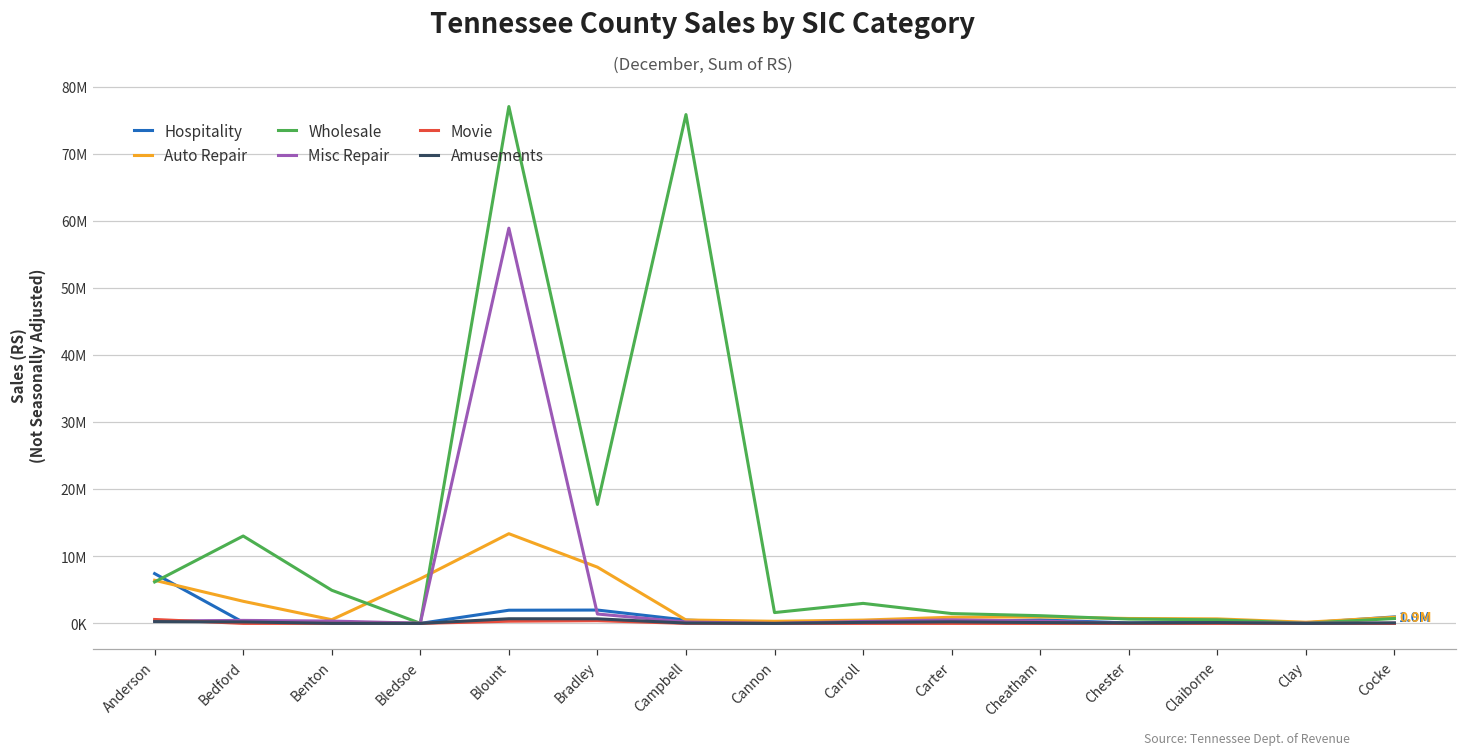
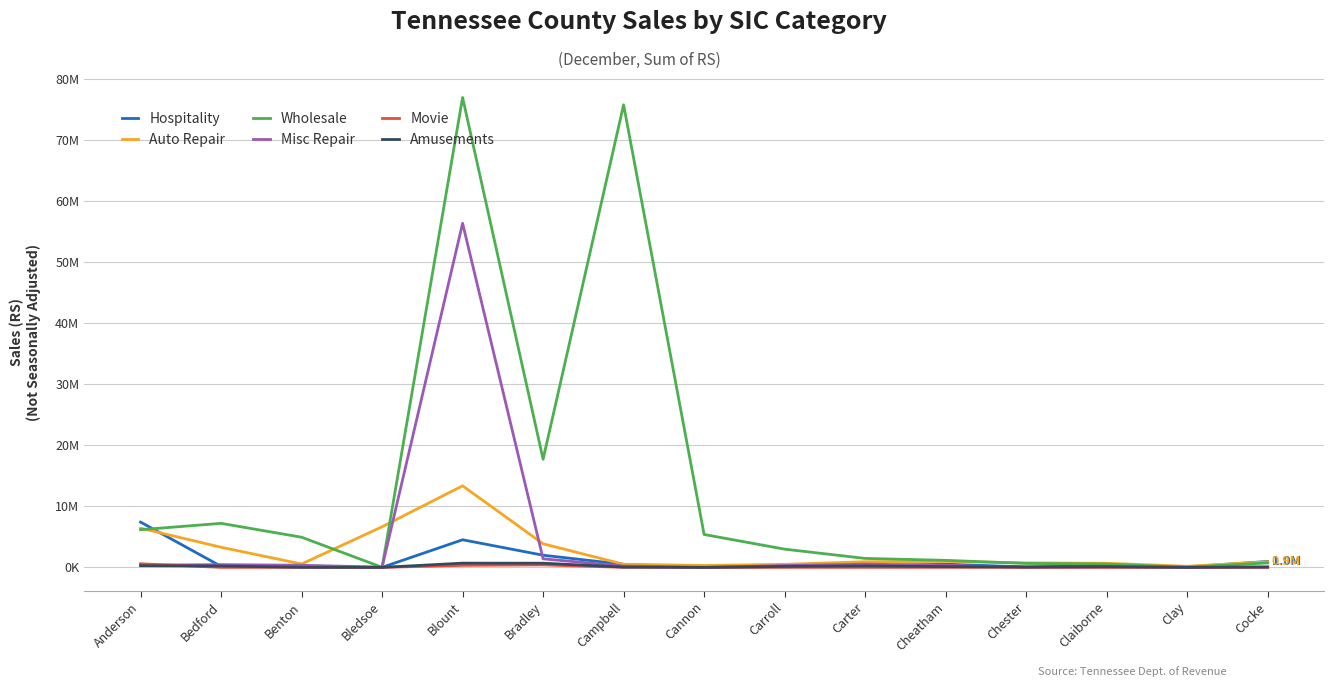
Wholesale, Bedford: 13000000 -> 7000000
Hospitality, Blount: 2000000 -> 5000000
Misc Repair, Blount: 59000000 -> 56000000
Auto Repair, Bradley: 8000000 -> 4000000
Wholesale, Cannon: 2000000 -> 5000000
